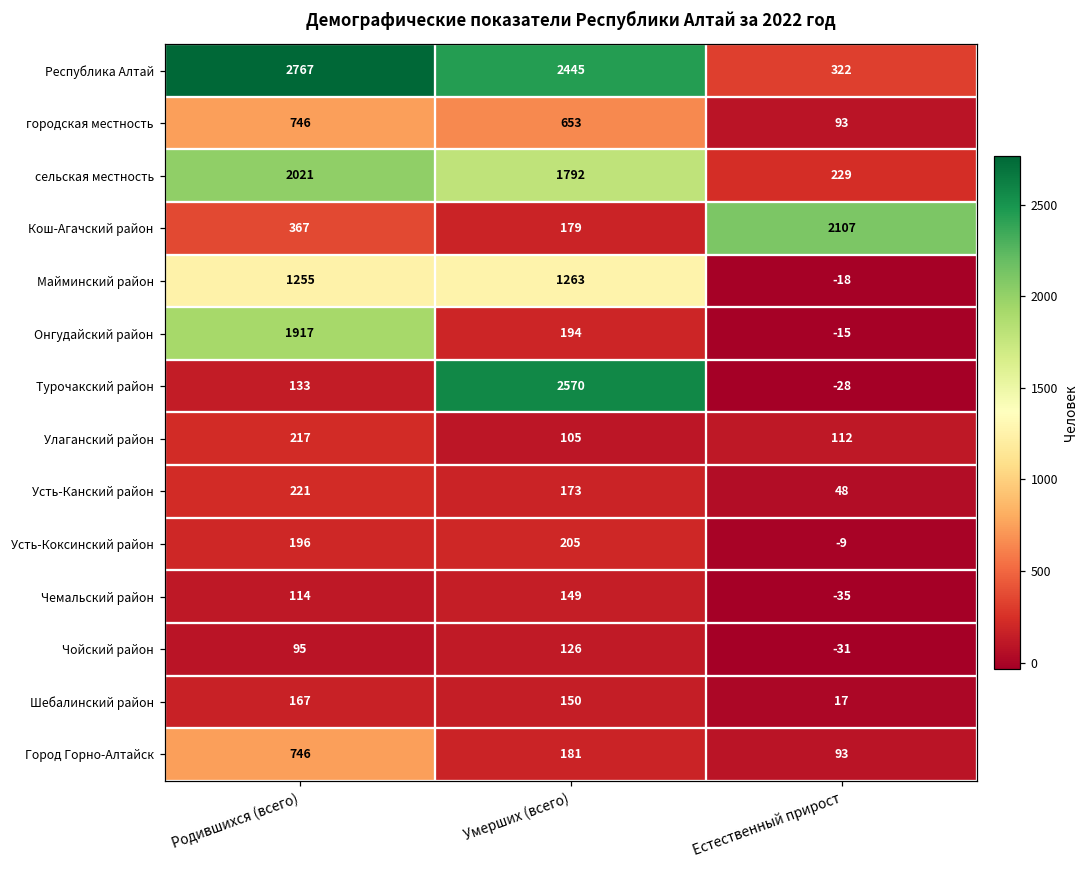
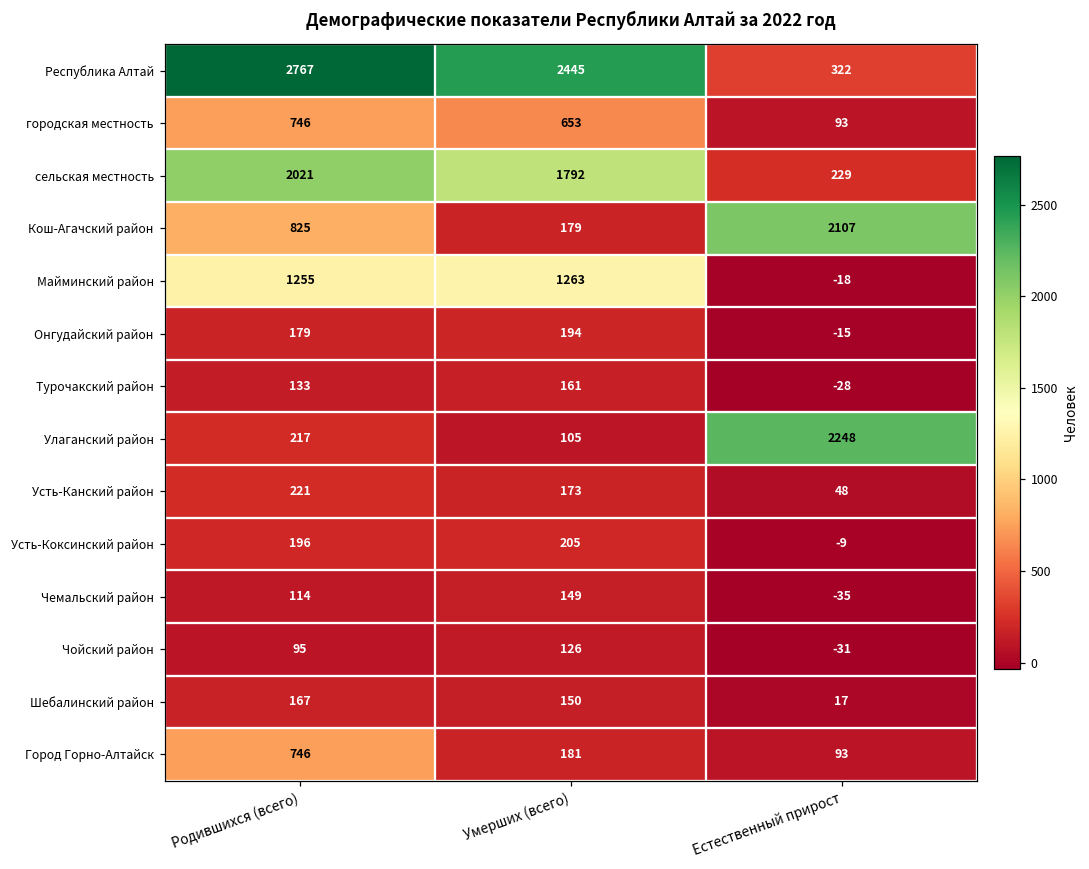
Кош-Агачский район, Родившихся (всего): 367 -> 825
Онгудайский район, Родившихся (всего): 1917 -> 179
Турочакский район, Умерших (всего): 2570 -> 161
Улаганский район, Естественный прирост: 112 -> 2248
